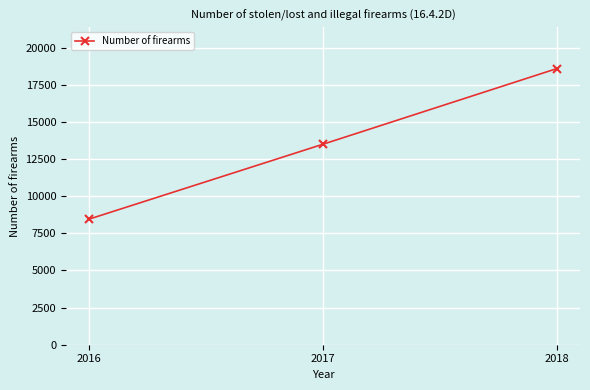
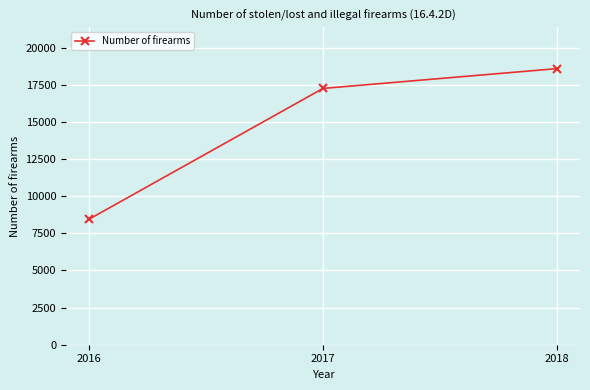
2017: 13500 -> 17300
